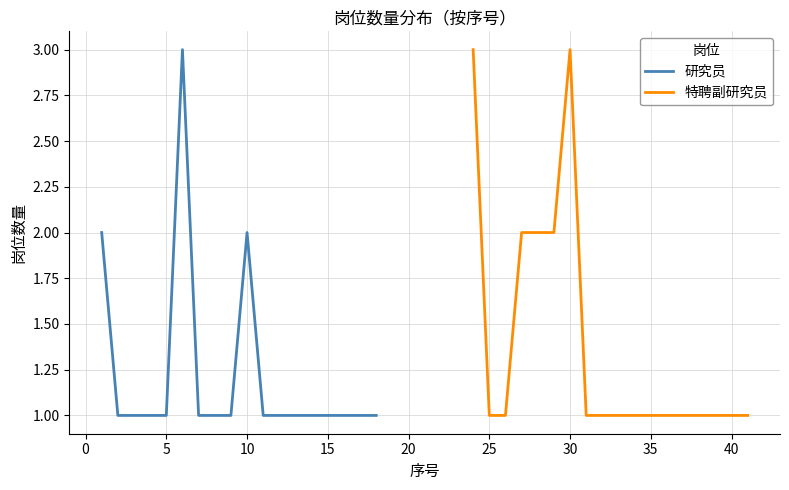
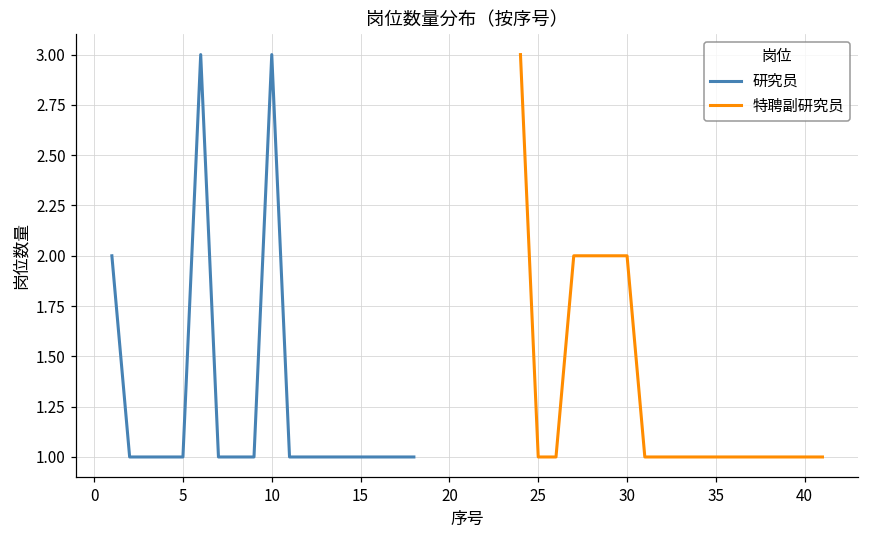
研究员, 10: 2 -> 3
特聘副研究员, 30: 3 -> 2
